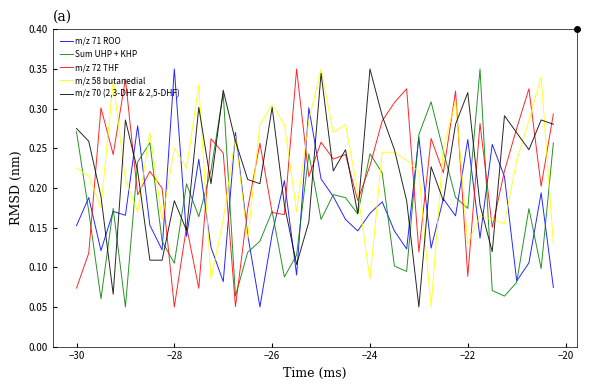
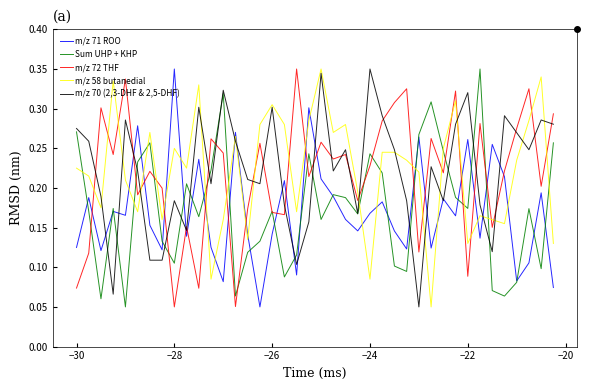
m/z 71 ROO, −30: 0.15 -> 0.12
